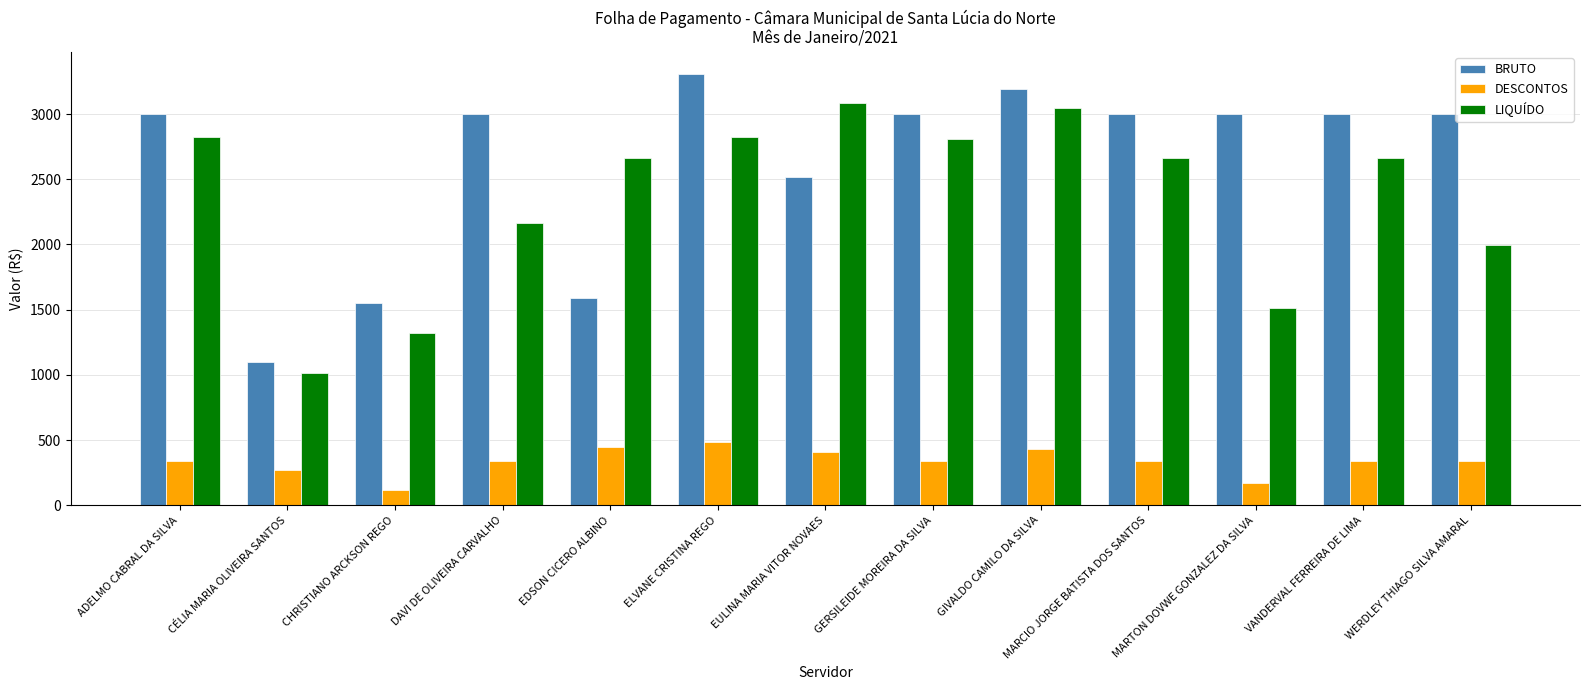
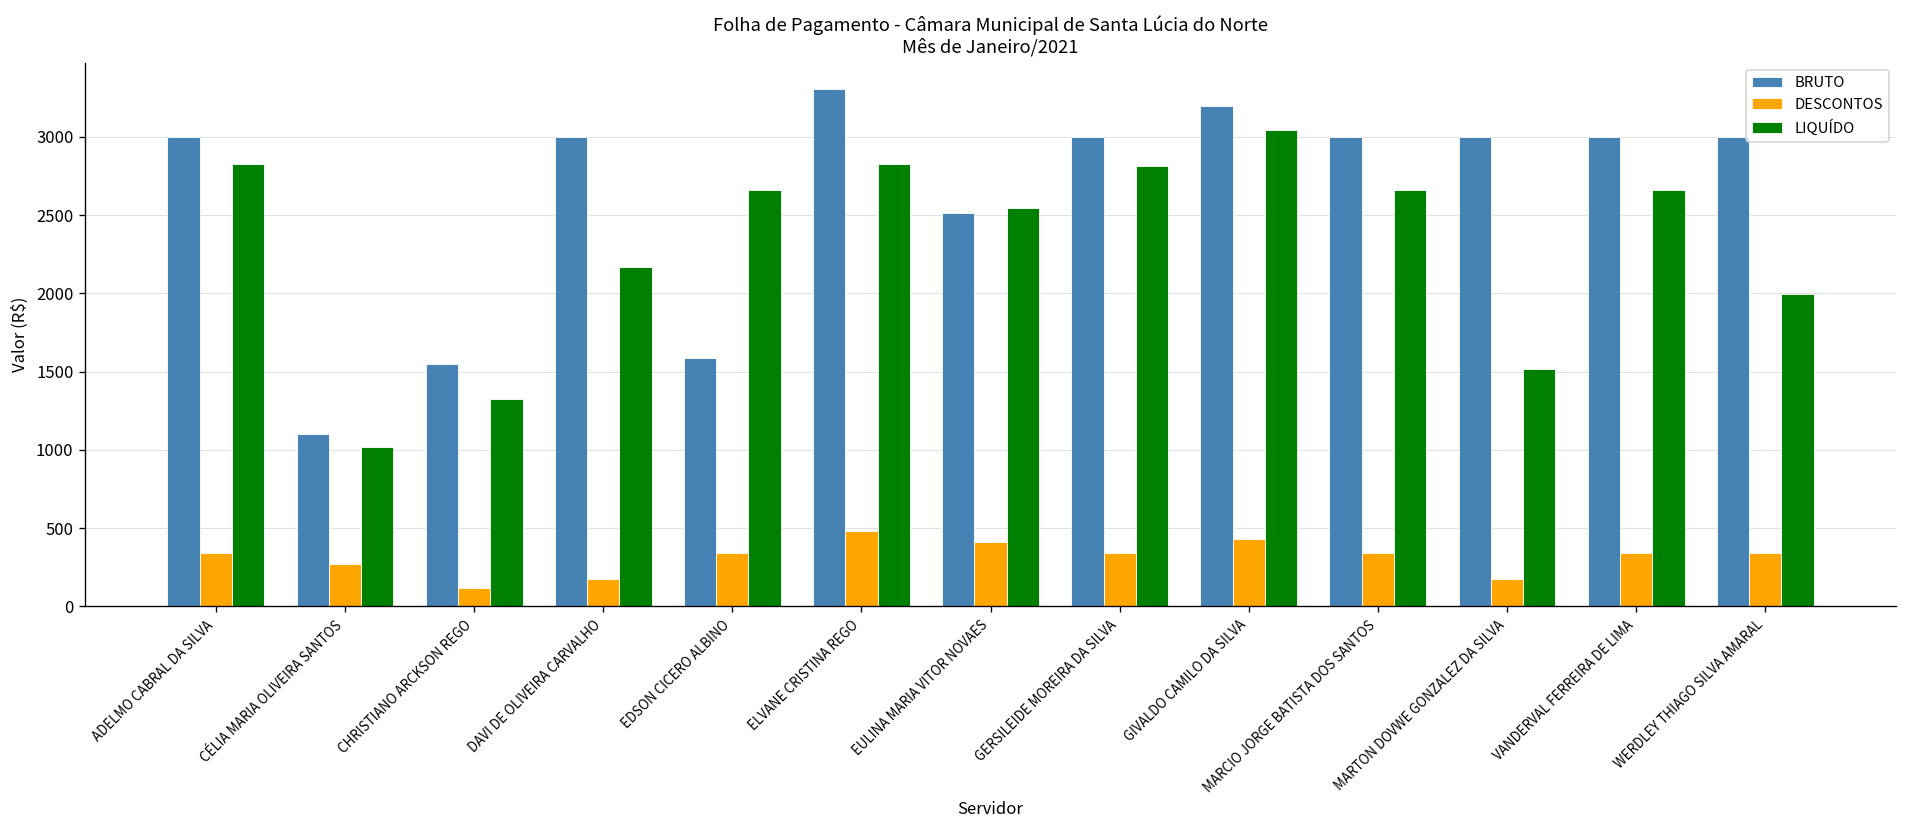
DESCONTOS, DAVI DE OLIVEIRA CARVALHO: 340 -> 170
DESCONTOS, EDSON CICERO ALBINO: 440 -> 340
LIQUÍDO, EULINA MARIA VITOR NOVAES: 3090 -> 2550
